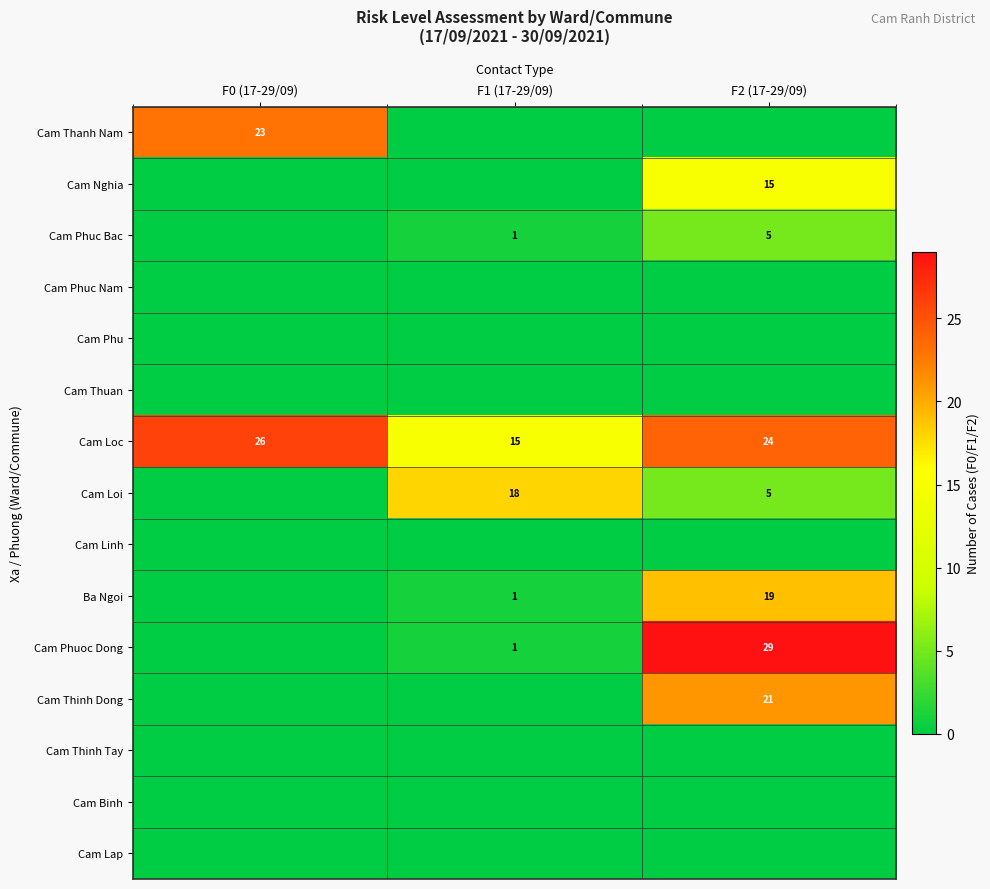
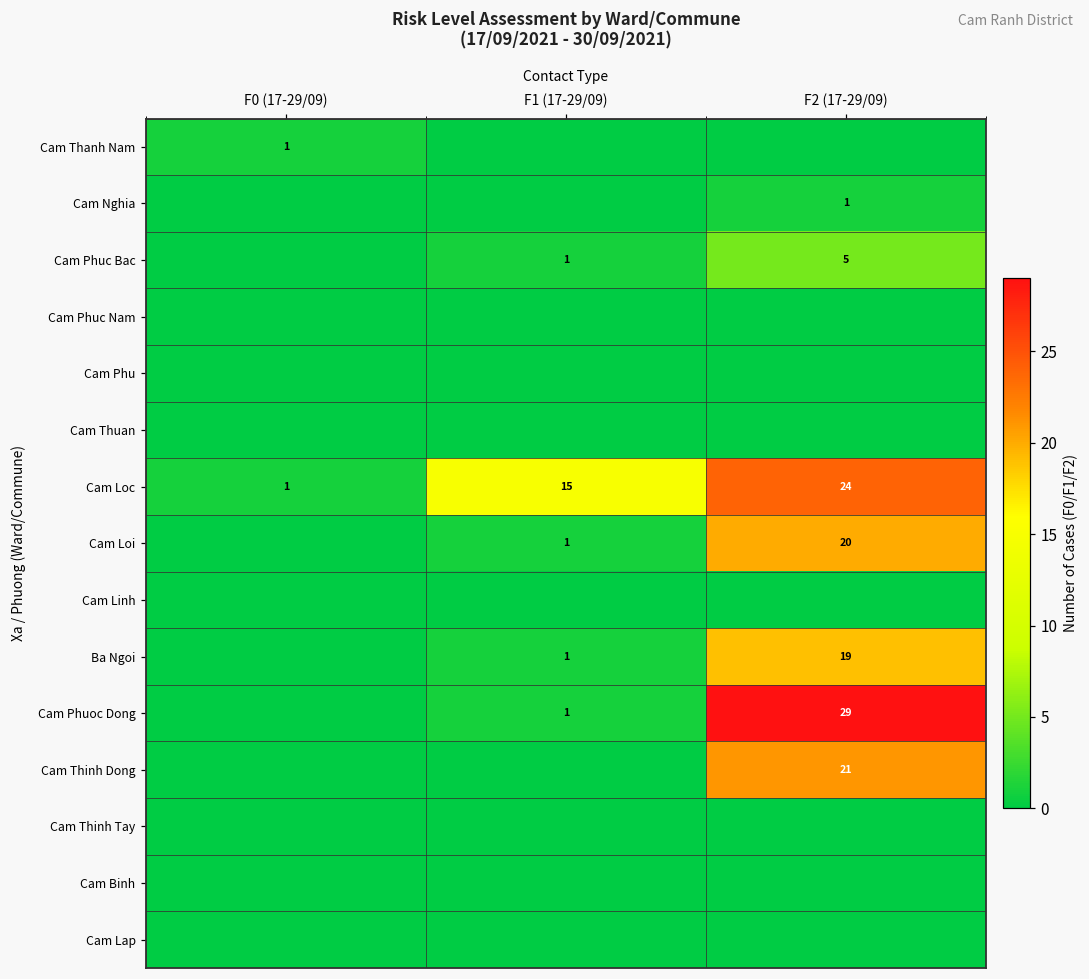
Cam Thanh Nam, F0 (17-29/09): 23 -> 1
Cam Nghia, F2 (17-29/09): 15 -> 1
Cam Loc, F0 (17-29/09): 26 -> 1
Cam Loi, F1 (17-29/09): 18 -> 1
Cam Loi, F2 (17-29/09): 5 -> 20
